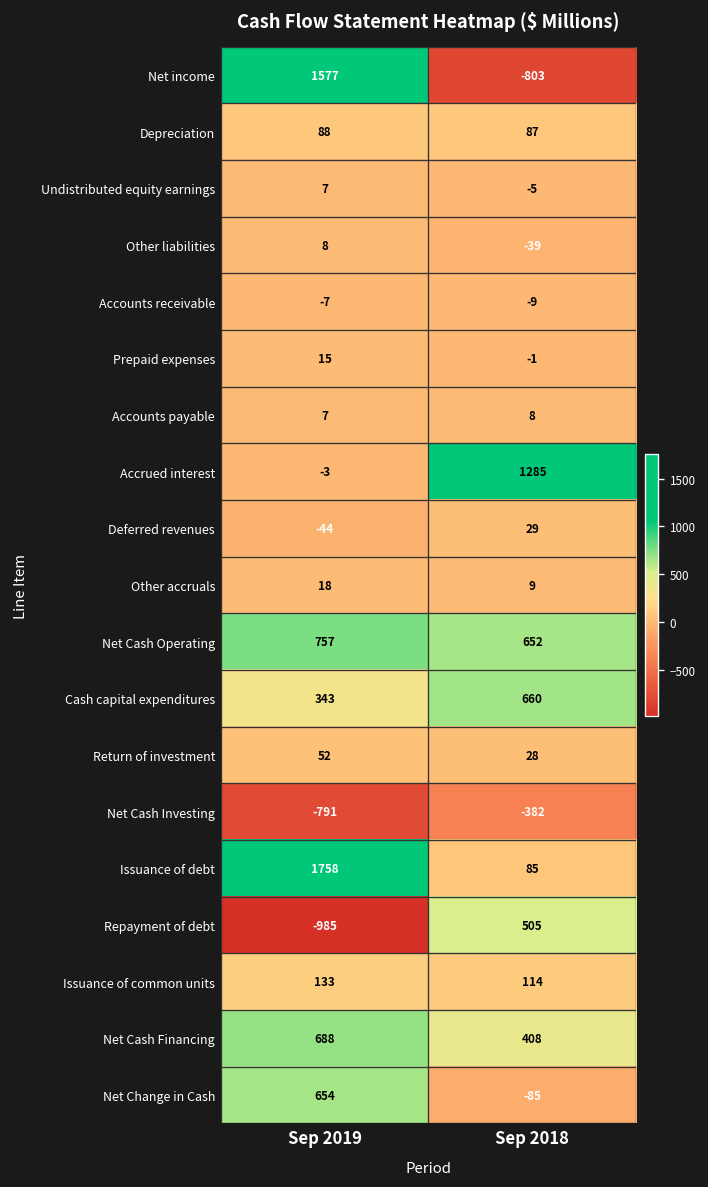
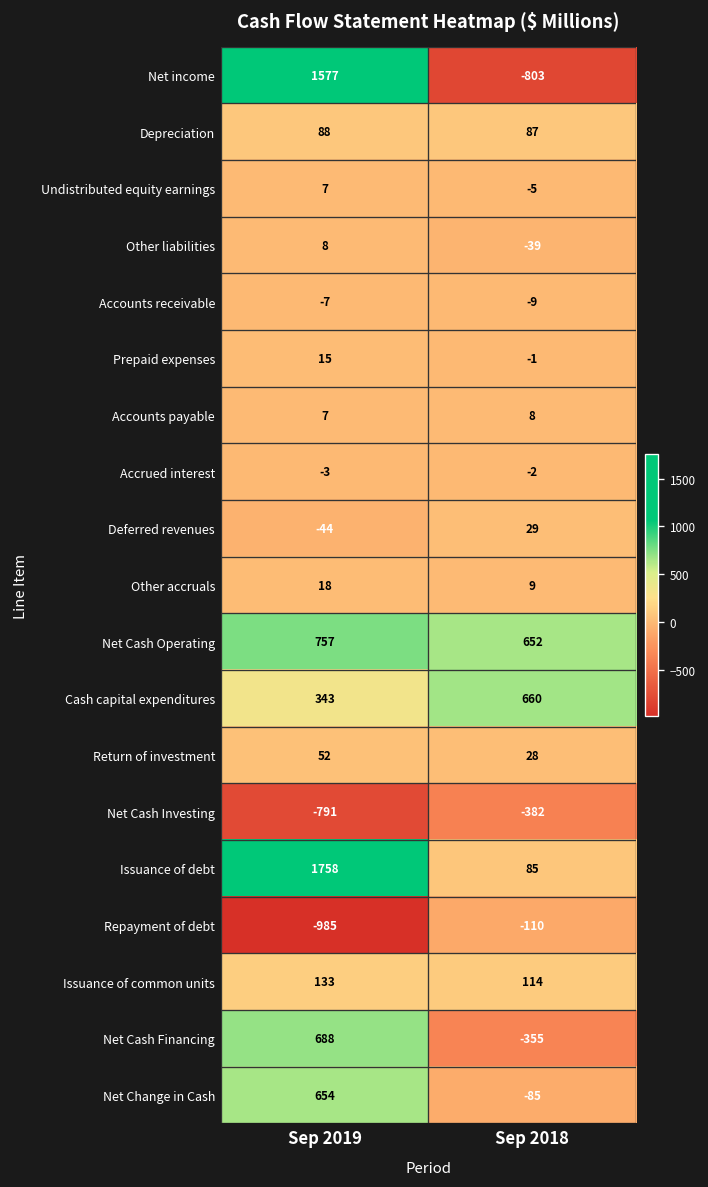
Accrued interest, Sep 2018: 1285 -> -2
Repayment of debt, Sep 2018: 505 -> -110
Net Cash Financing, Sep 2018: 408 -> -355
